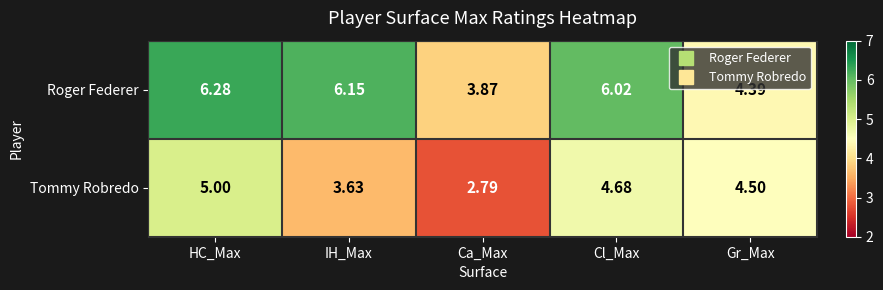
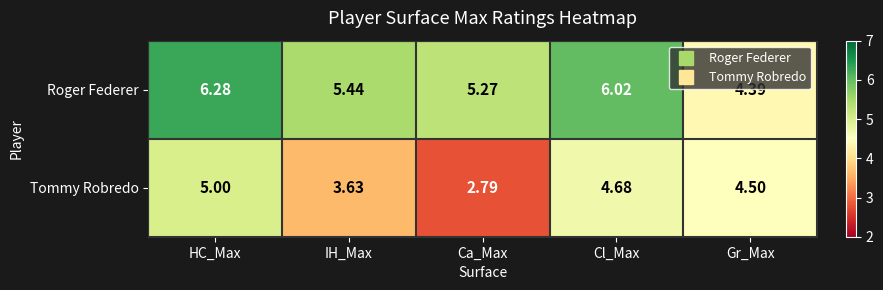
Roger Federer, IH_Max: 6.15 -> 5.44
Roger Federer, Ca_Max: 3.87 -> 5.27
